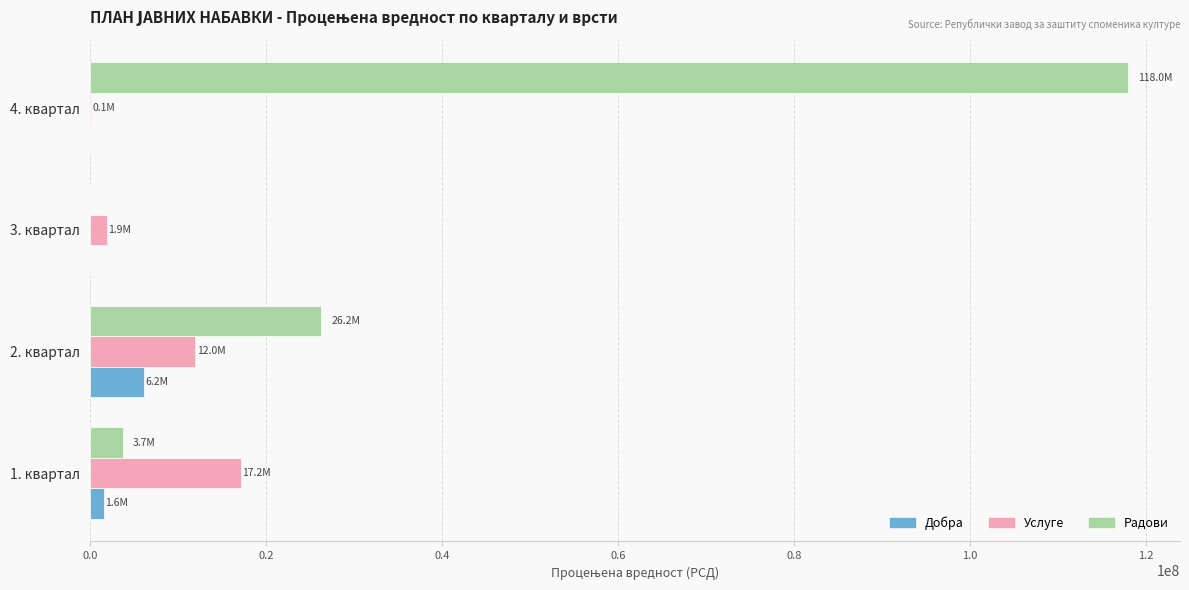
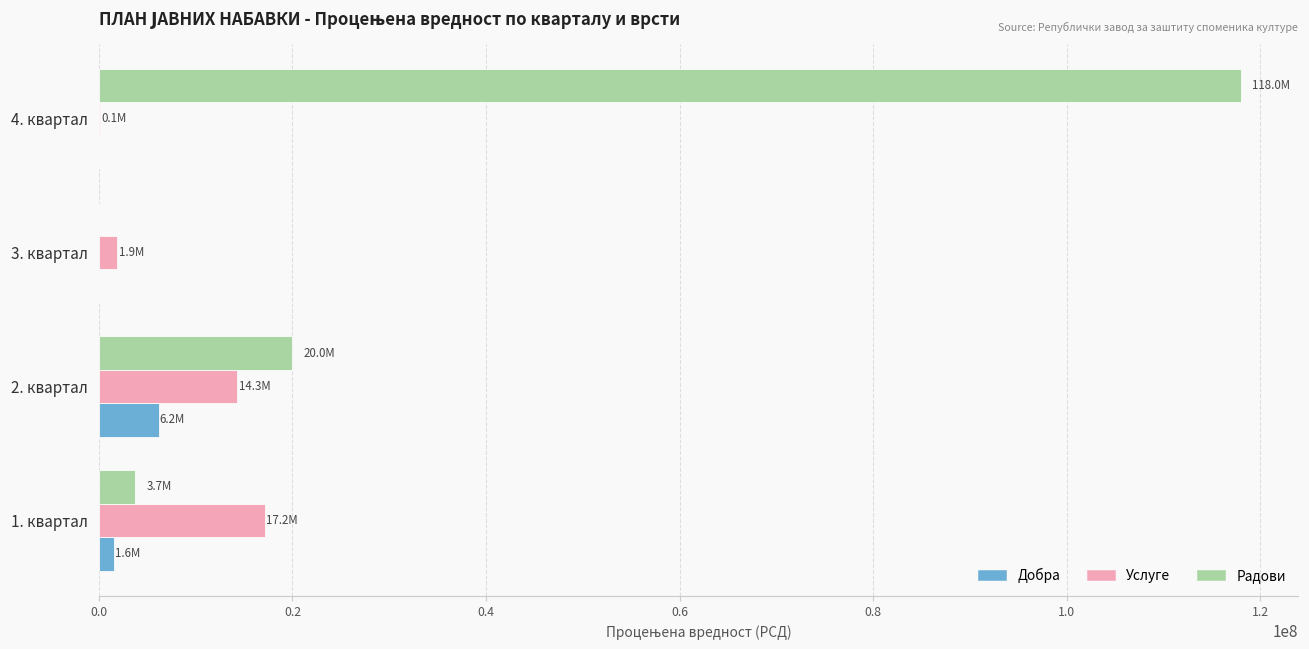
Радови, 2. квартал: 26.2M -> 20.0M
Услуге, 2. квартал: 12.0M -> 14.3M
